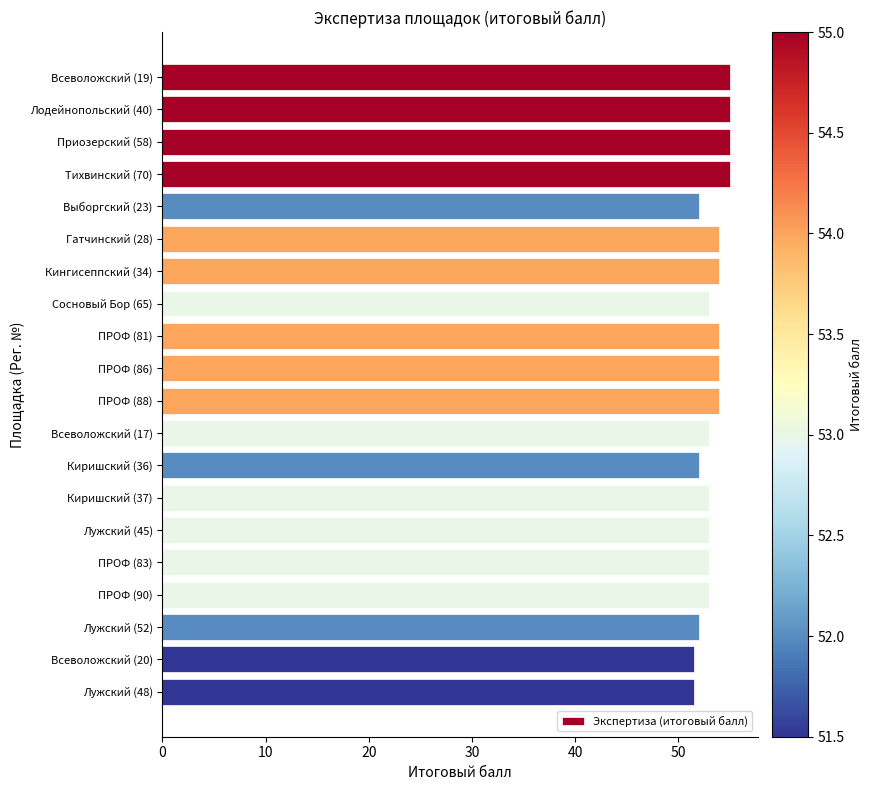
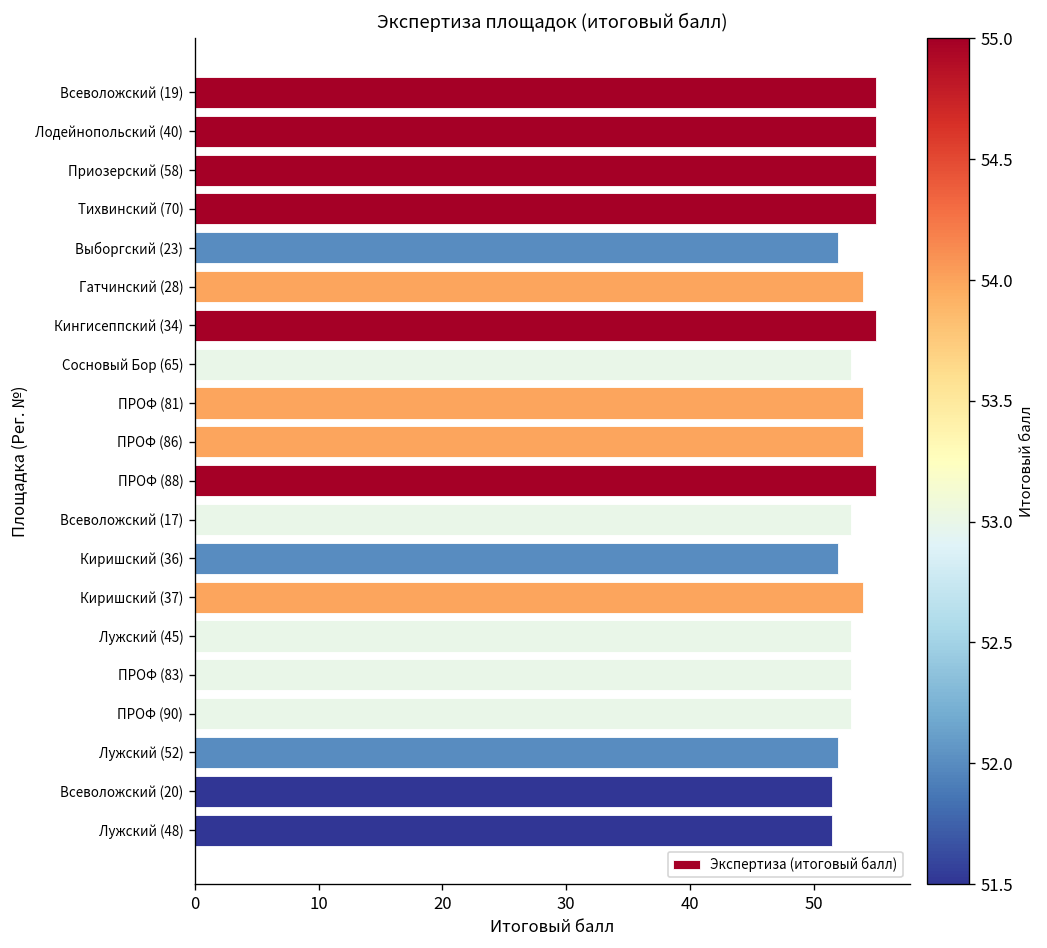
Кингисеппский (34): 54 -> 55
ПРОФ (88): 54 -> 55
Киришский (37): 53 -> 54
